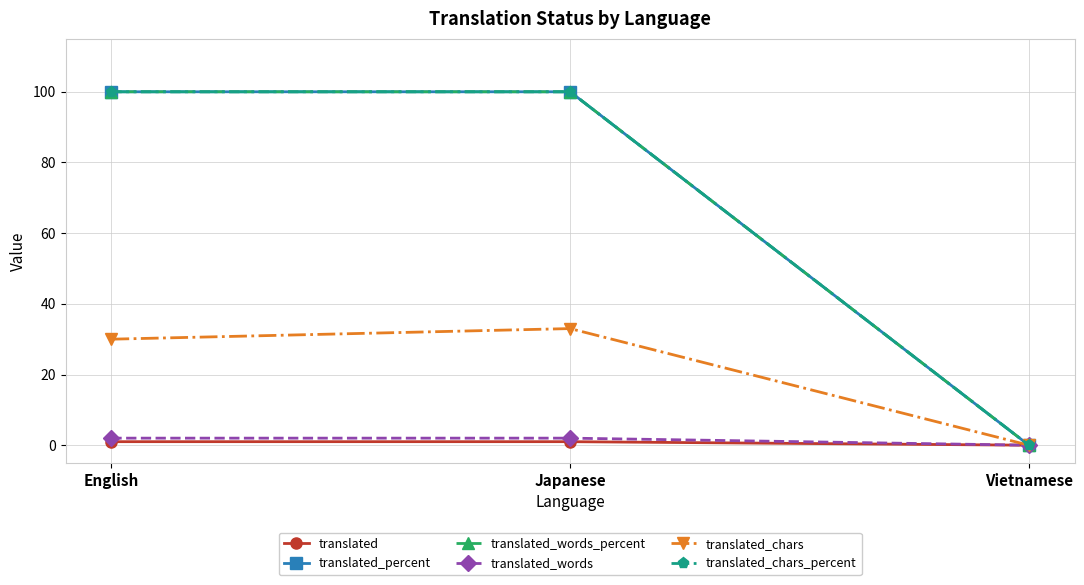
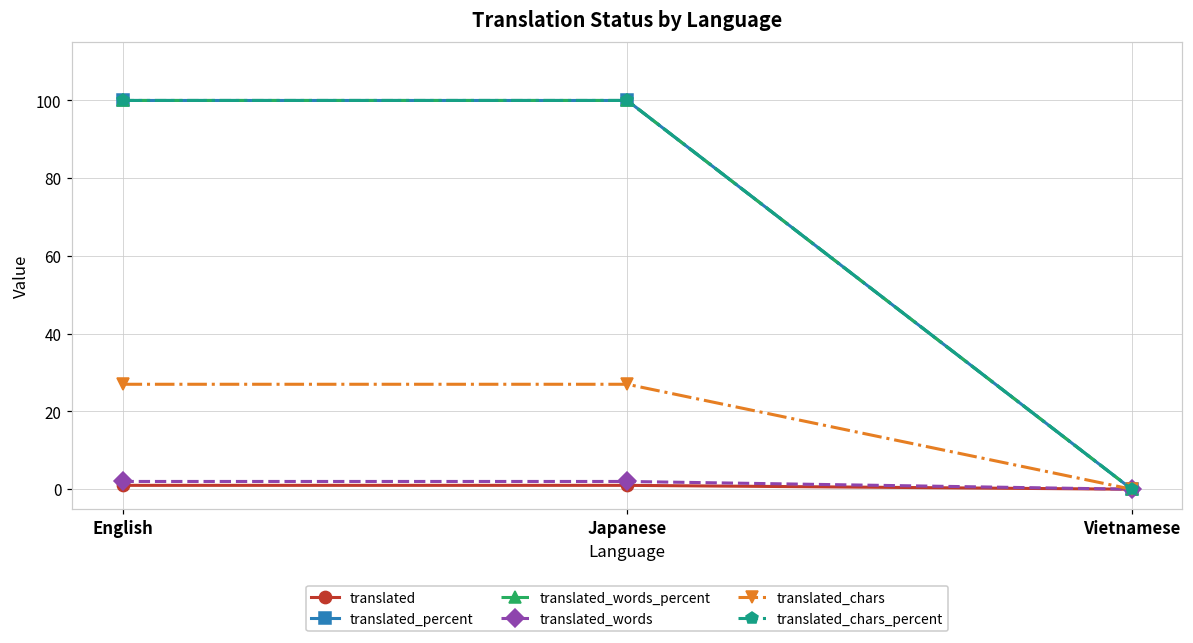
translated_chars, English: 30 -> 27
translated_chars, Japanese: 33 -> 27
